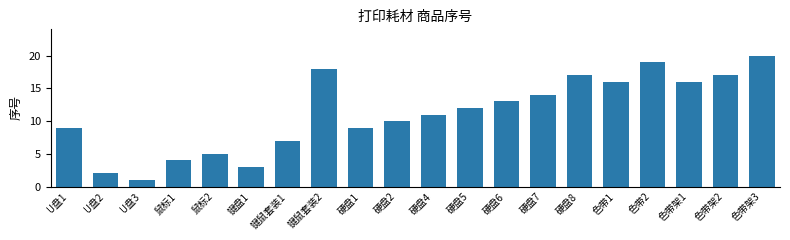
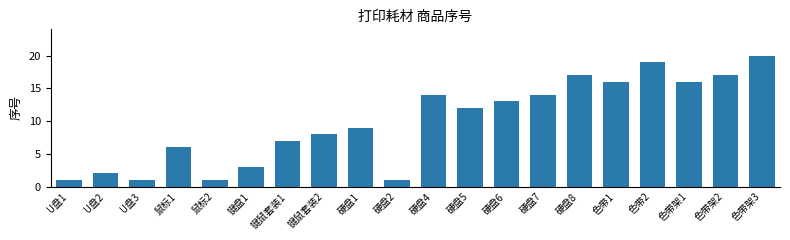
U盘1: 9 -> 1
鼠标1: 4 -> 6
鼠标2: 5 -> 1
键鼠套装2: 18 -> 8
硬盘2: 10 -> 1
硬盘4: 11 -> 14
